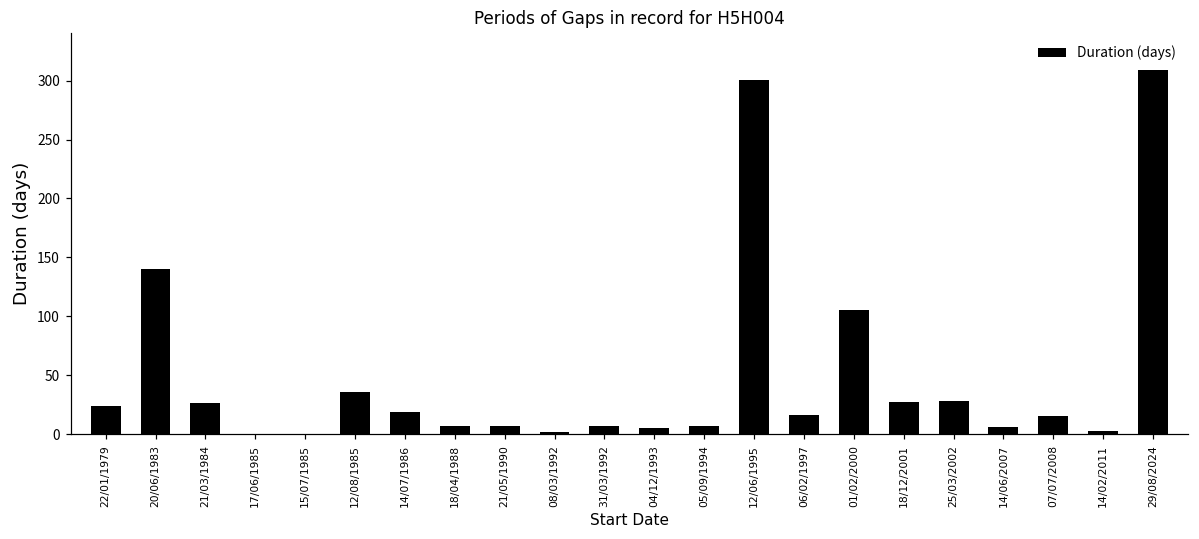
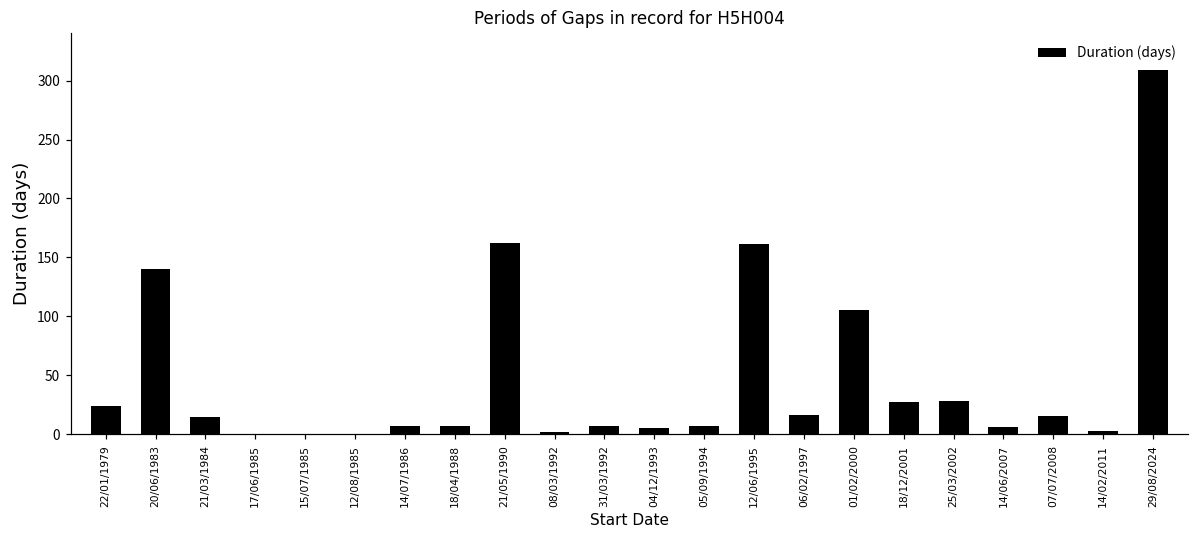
21/03/1984: 26 -> 15
12/08/1985: 35 -> 0
14/07/1986: 19 -> 7
21/05/1990: 7 -> 162
12/06/1995: 301 -> 161
